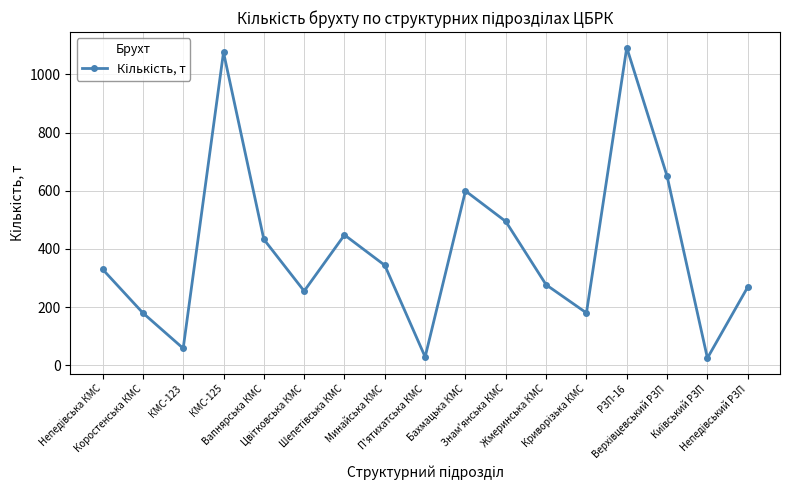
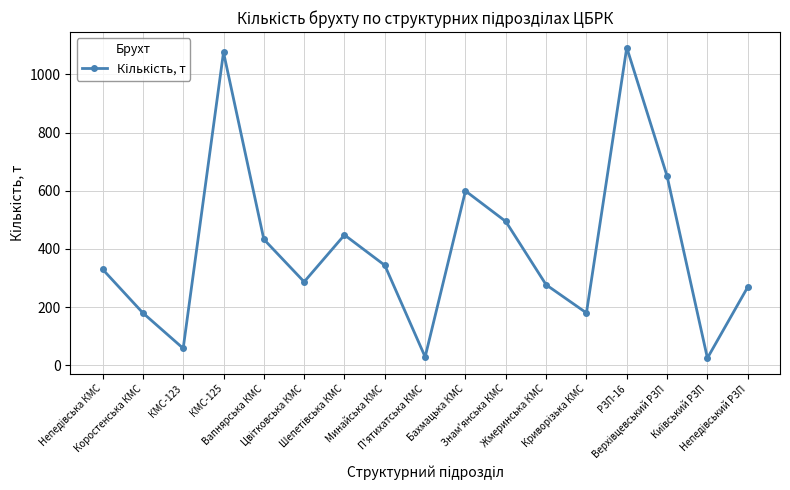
Цвітковська КМС: 260 -> 290
